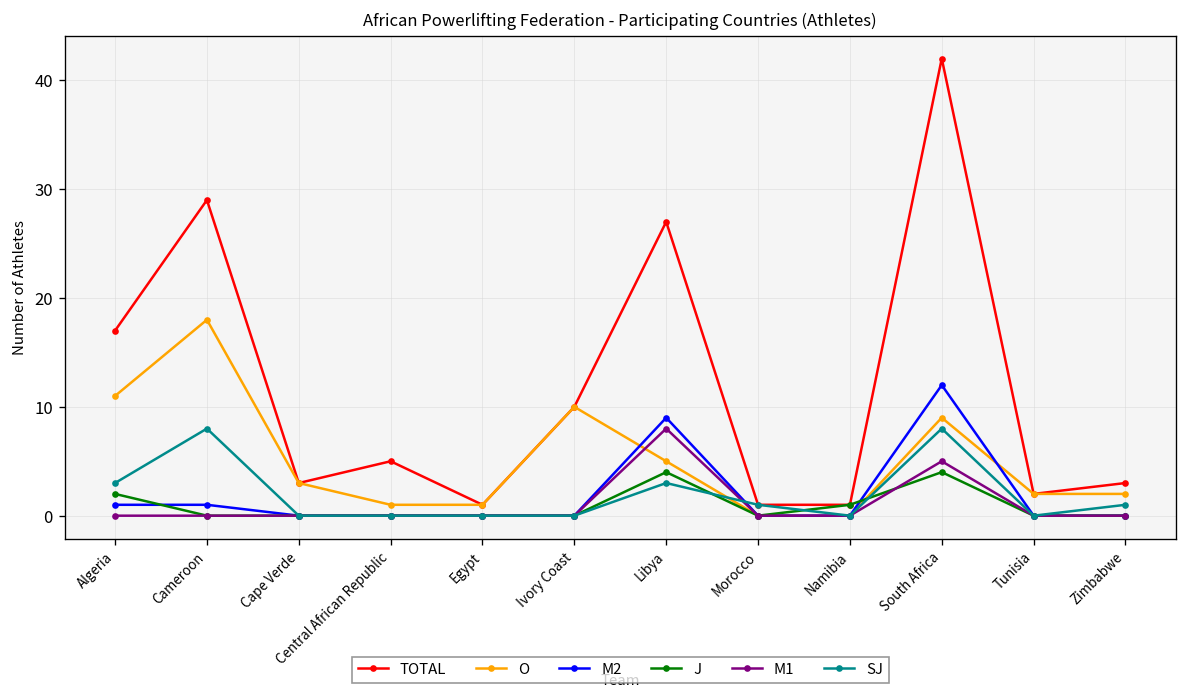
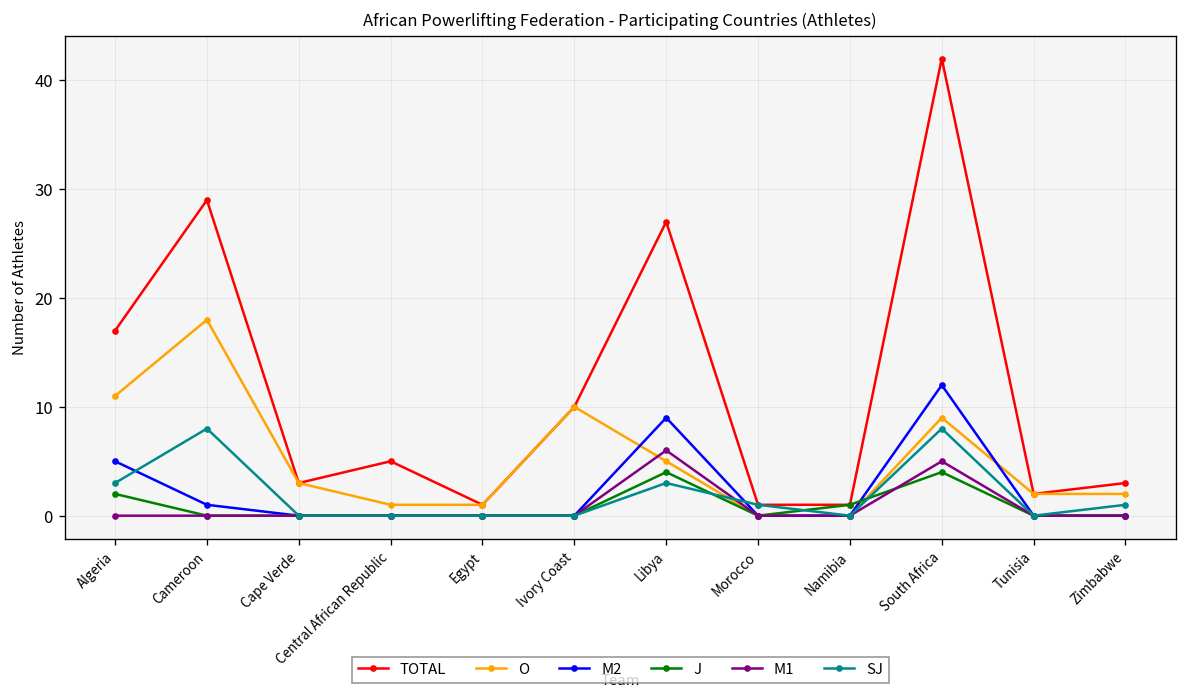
M2, Algeria: 1 -> 5
M1, Libya: 8 -> 6
